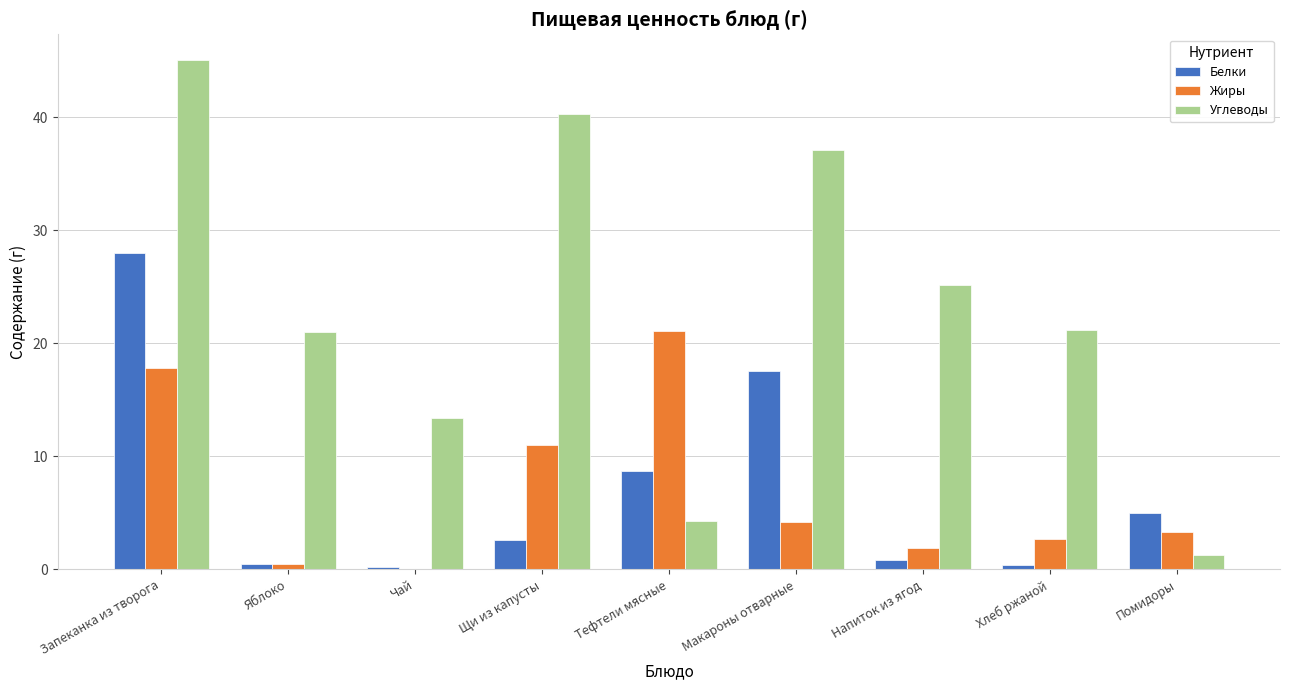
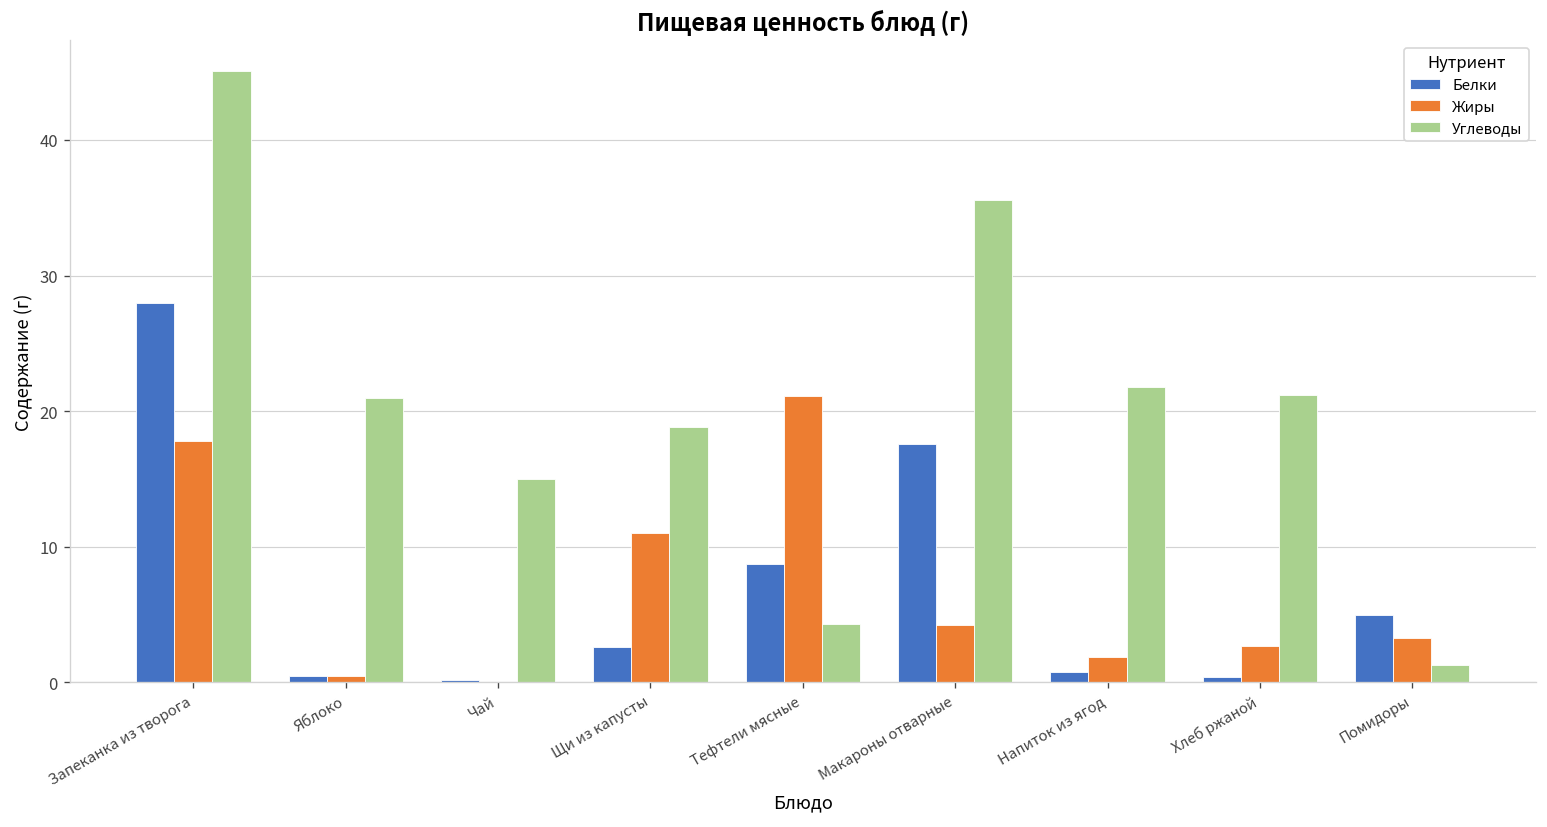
Углеводы, Чай: 13.4 -> 15.0
Углеводы, Щи из капусты: 40.3 -> 18.8
Углеводы, Макароны отварные: 37.1 -> 35.6
Углеводы, Напиток из ягод: 25.2 -> 21.8
